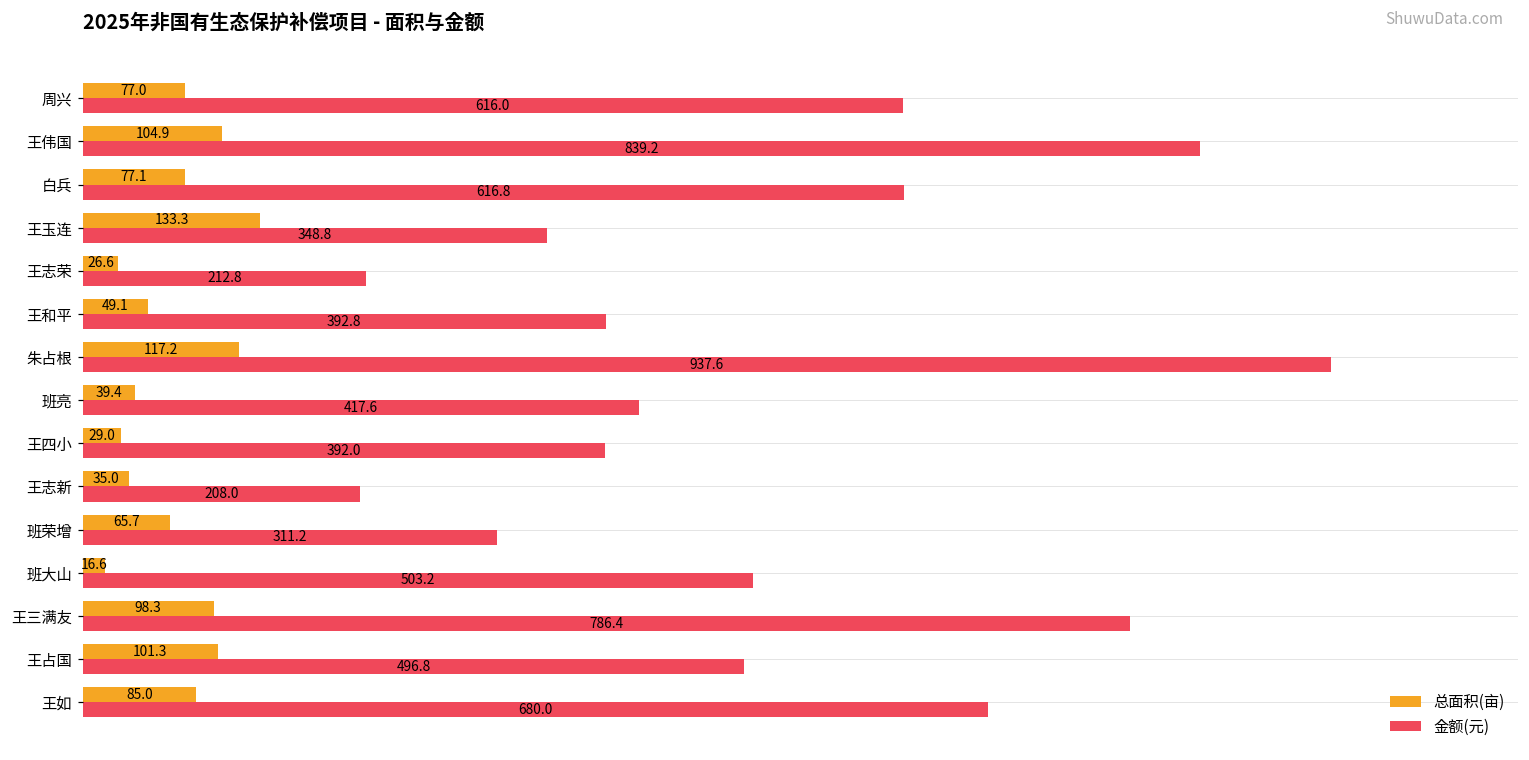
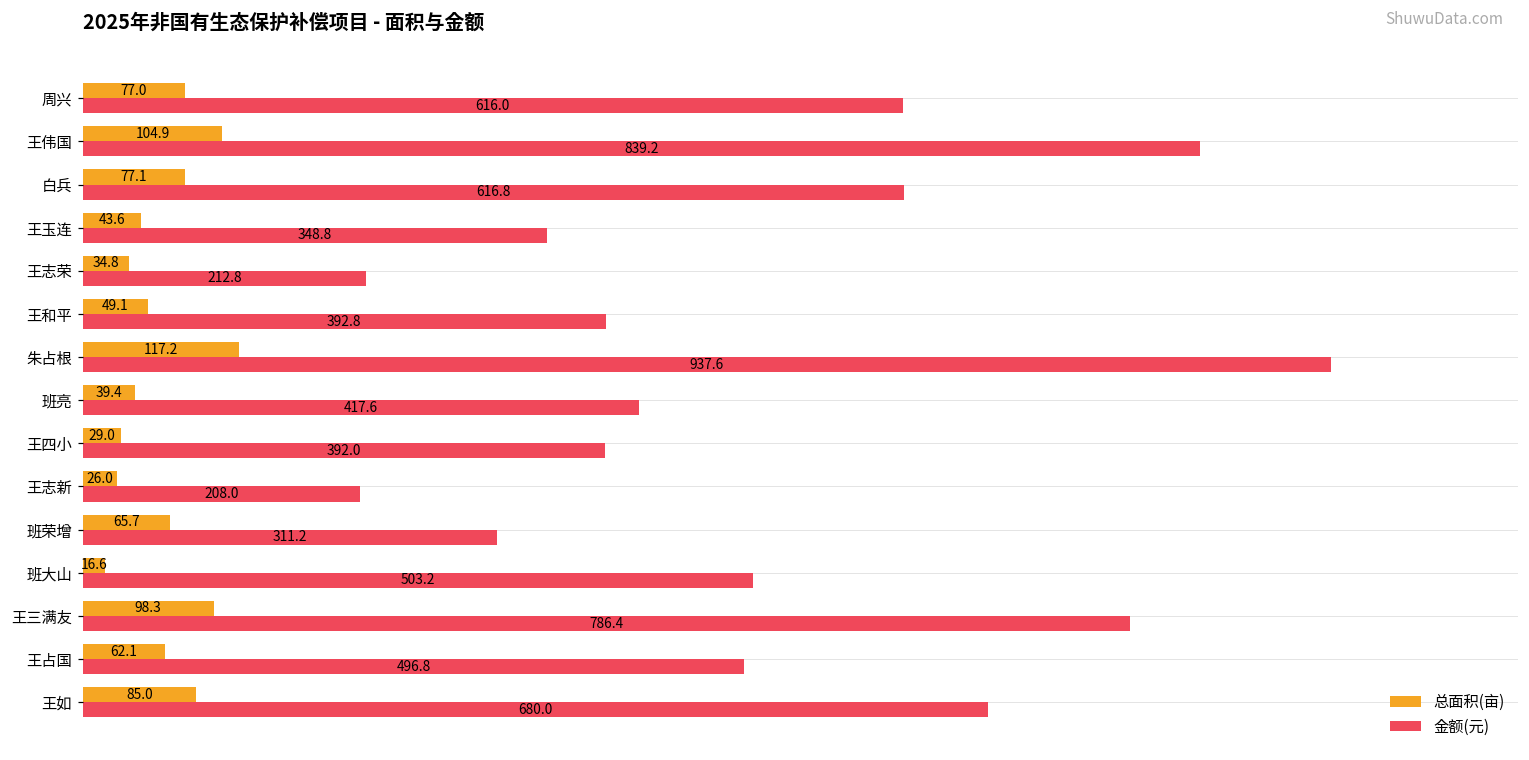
总面积(亩), 王玉连: 133.3 -> 43.6
总面积(亩), 王志荣: 26.6 -> 34.8
总面积(亩), 王志新: 35.0 -> 26.0
总面积(亩), 王占国: 101.3 -> 62.1
